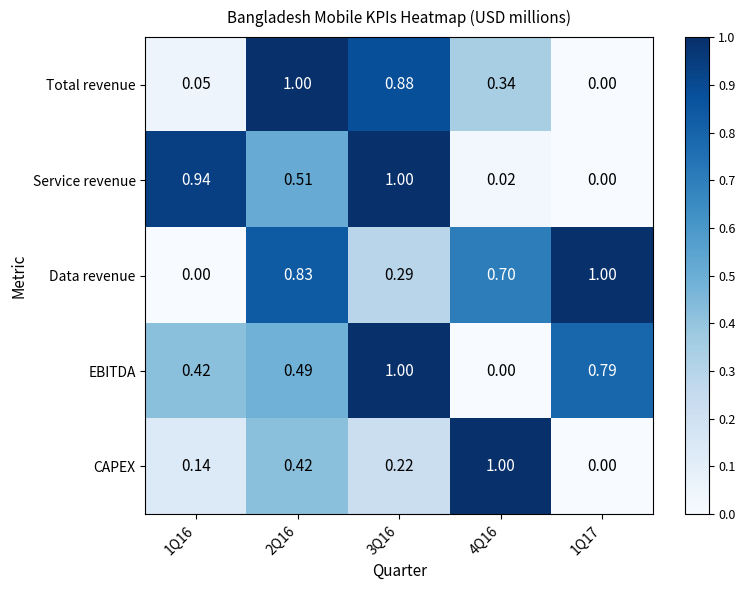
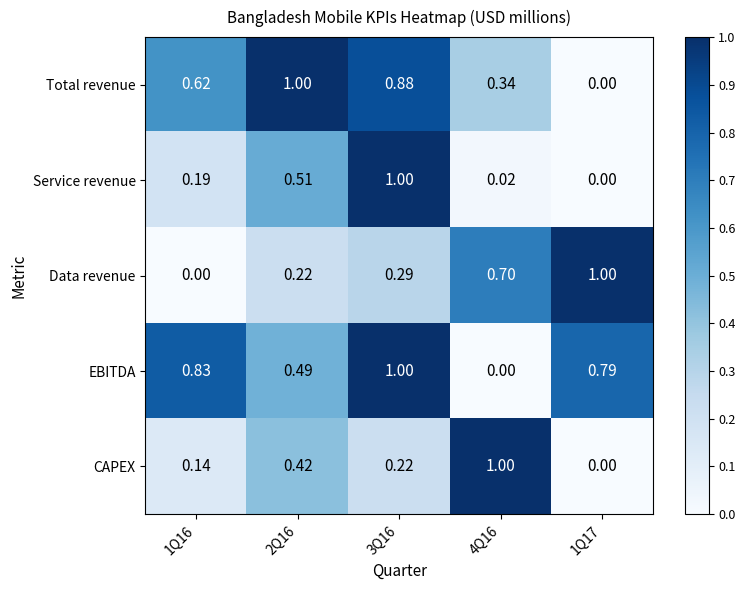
Total revenue, 1Q16: 0.05 -> 0.62
Service revenue, 1Q16: 0.94 -> 0.19
Data revenue, 2Q16: 0.83 -> 0.22
EBITDA, 1Q16: 0.42 -> 0.83
